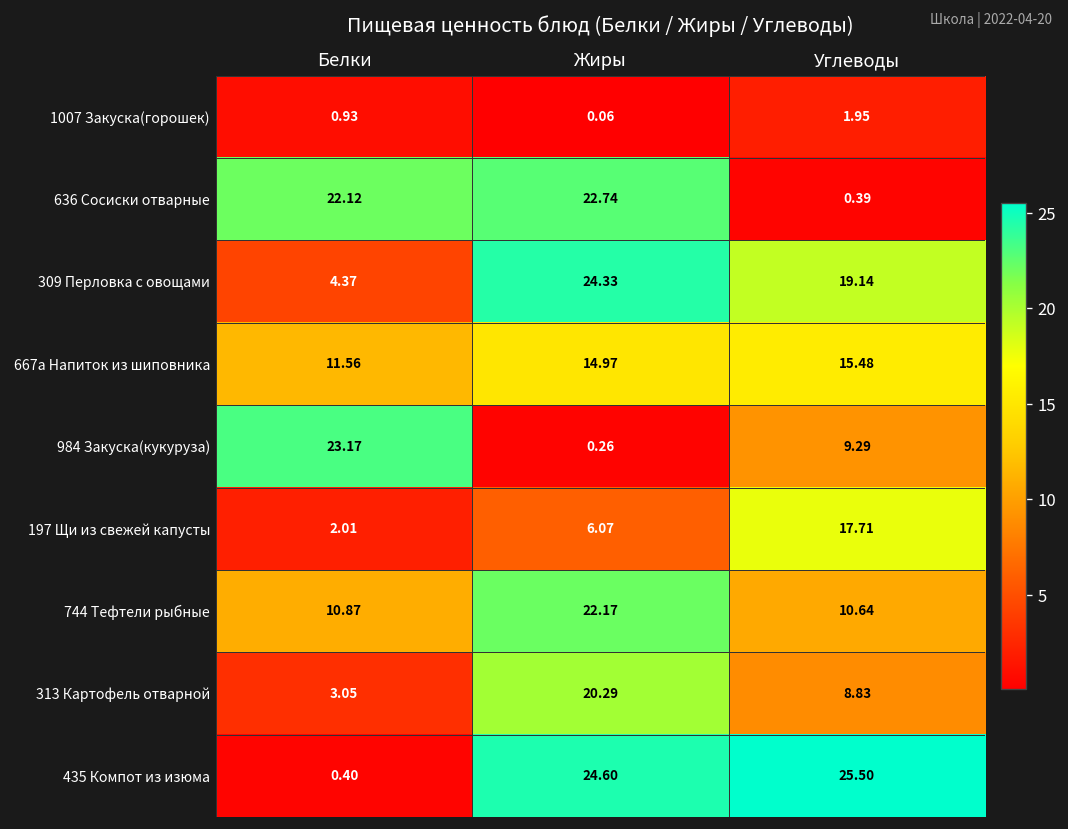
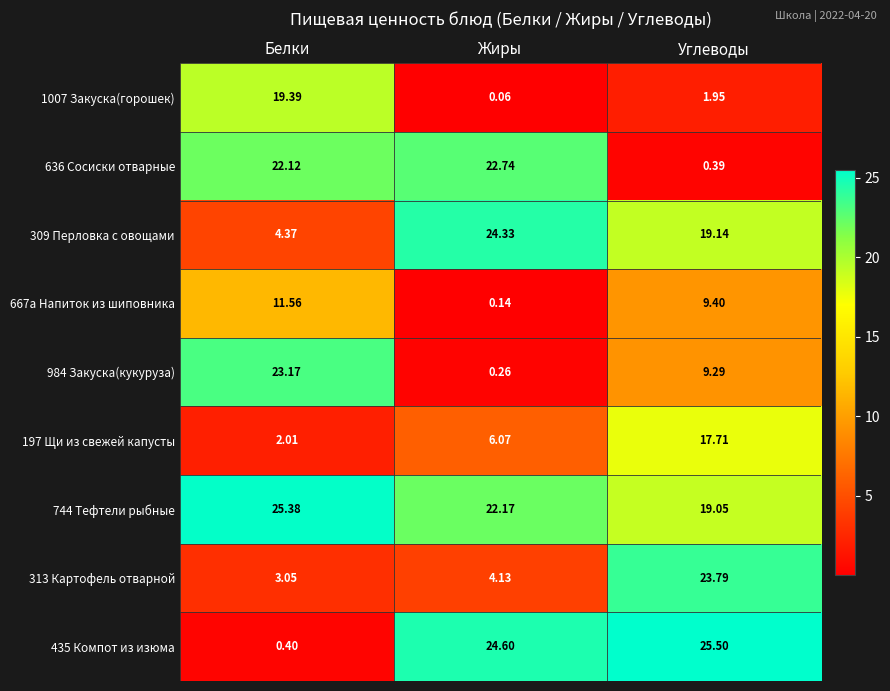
1007 Закуска(горошек), Белки: 0.93 -> 19.39
667а Напиток из шиповника, Жиры: 14.97 -> 0.14
667а Напиток из шиповника, Углеводы: 15.48 -> 9.40
744 Тефтели рыбные, Белки: 10.87 -> 25.38
744 Тефтели рыбные, Углеводы: 10.64 -> 19.05
313 Картофель отварной, Жиры: 20.29 -> 4.13
313 Картофель отварной, Углеводы: 8.83 -> 23.79
